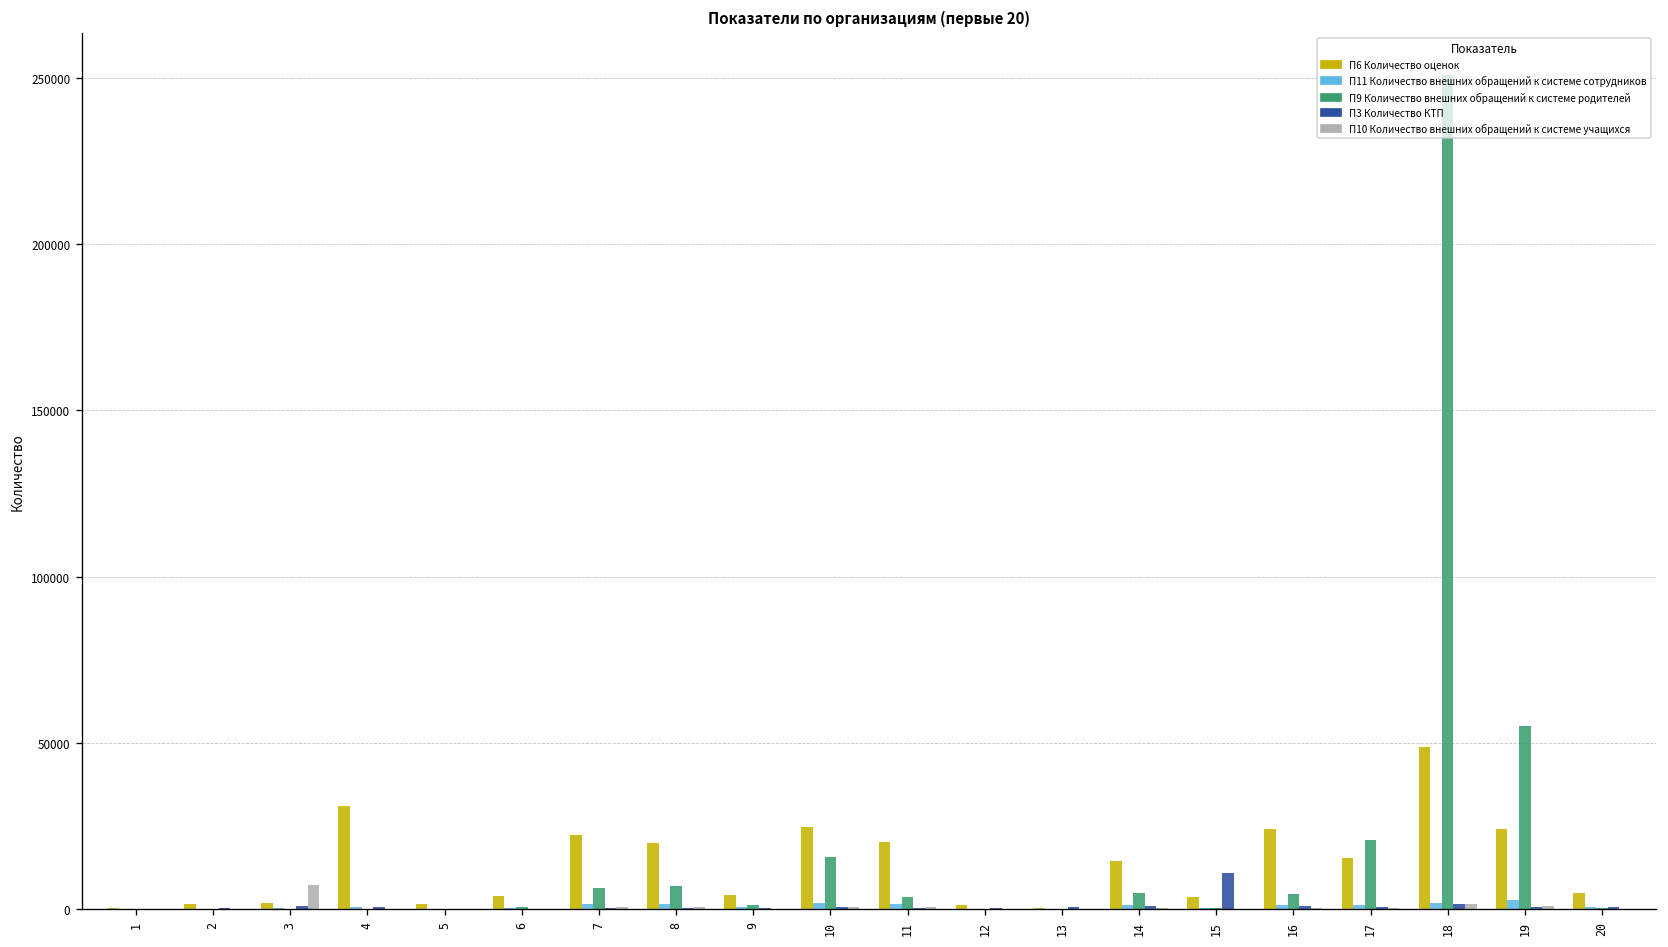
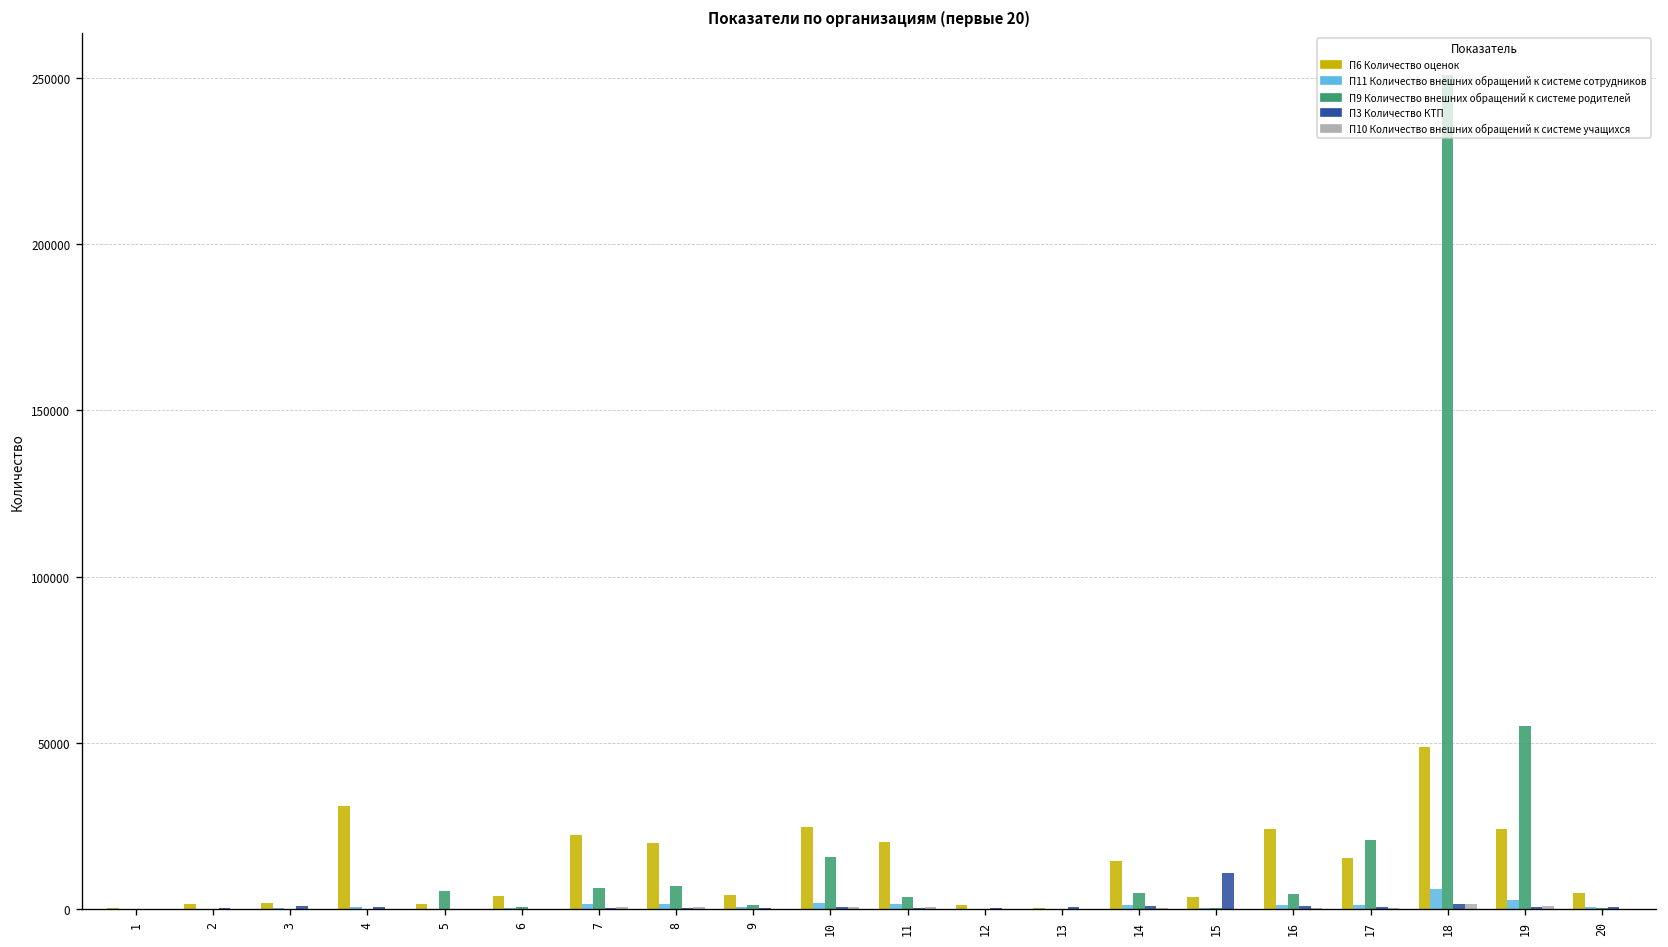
П10 Количество внешних обращений к системе учащихся, 3: 7000 -> 0
П9 Количество внешних обращений к системе родителей, 5: 0 -> 6000
П11 Количество внешних обращений к системе сотрудников, 18: 2000 -> 6000
